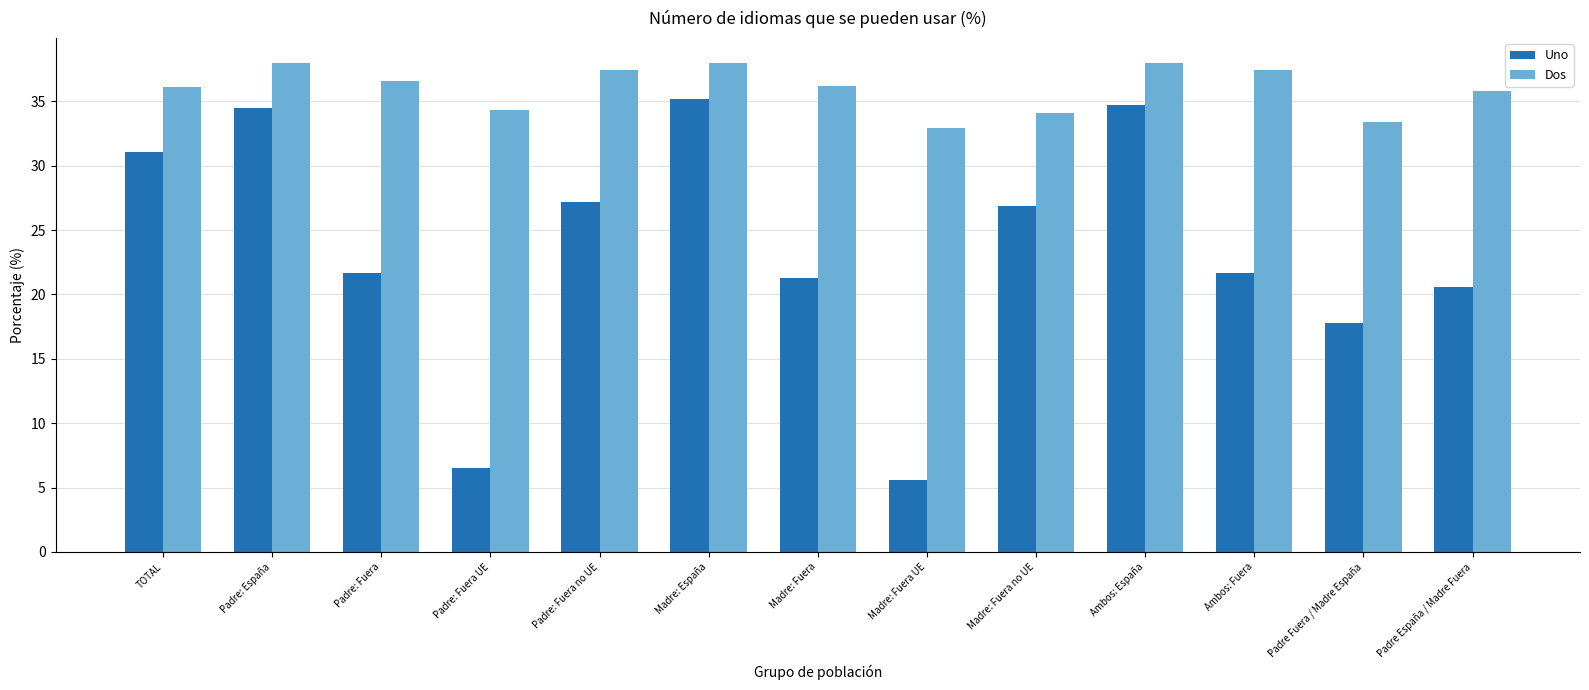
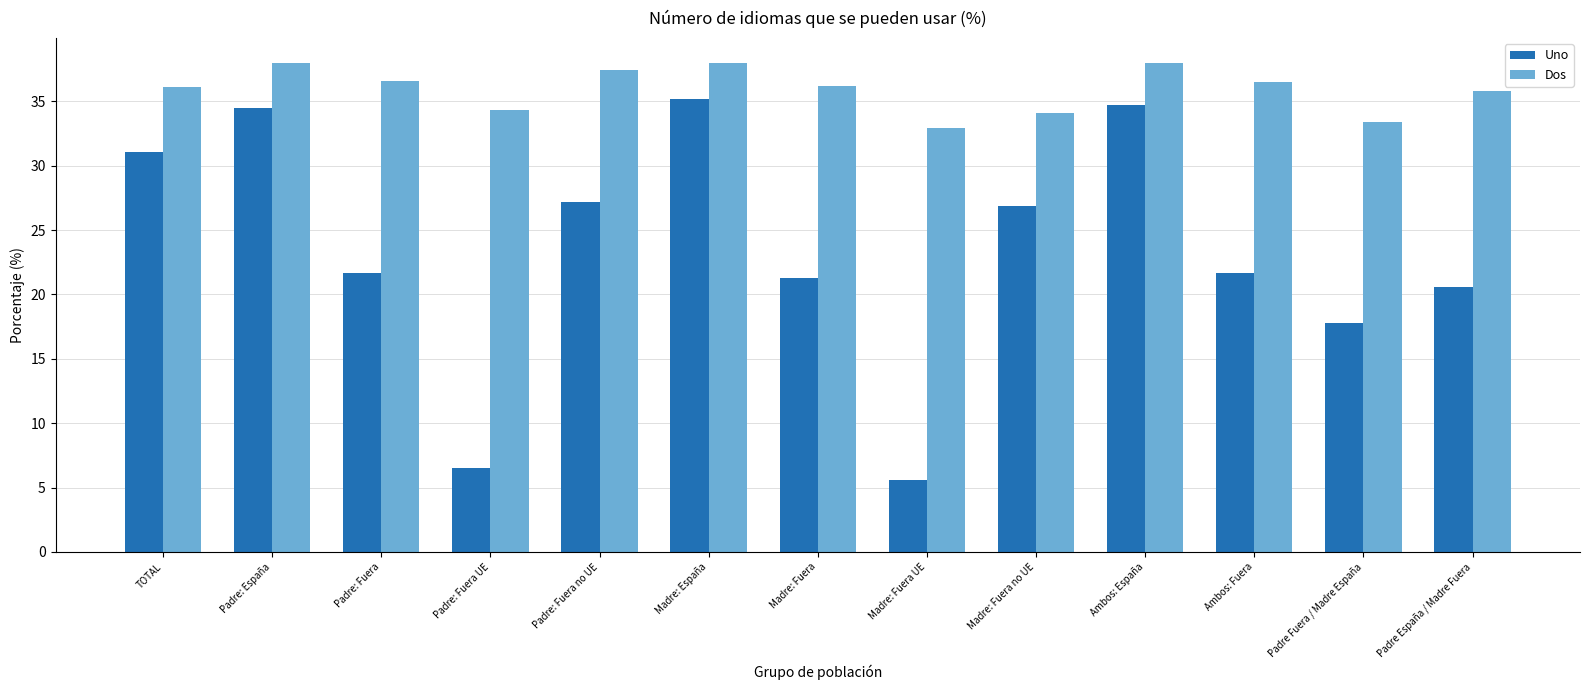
Dos, Ambos: Fuera: 37.4 -> 36.5
